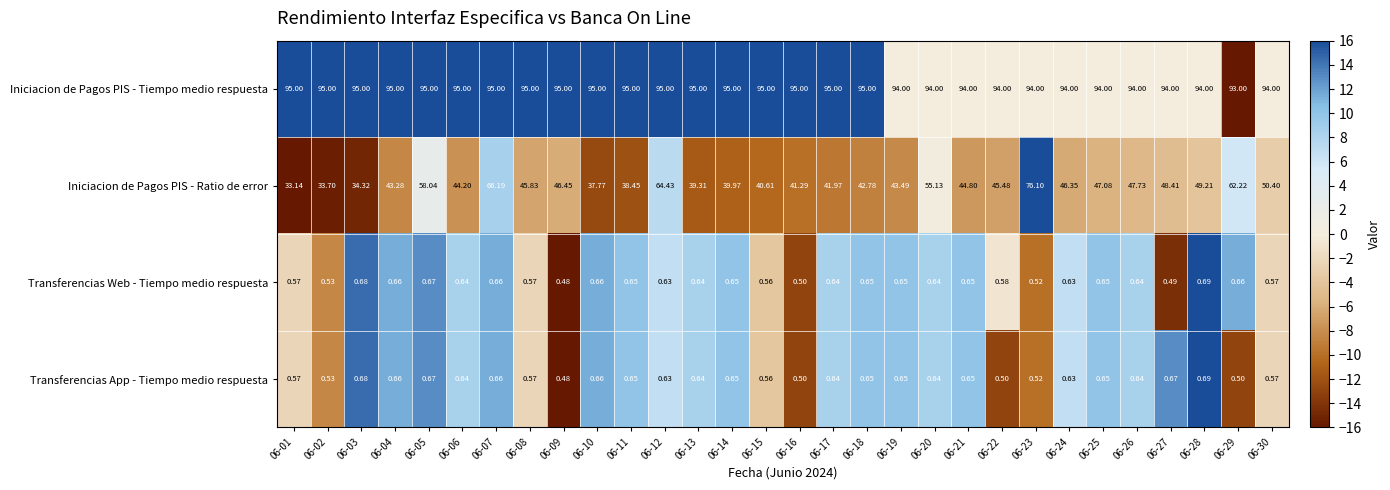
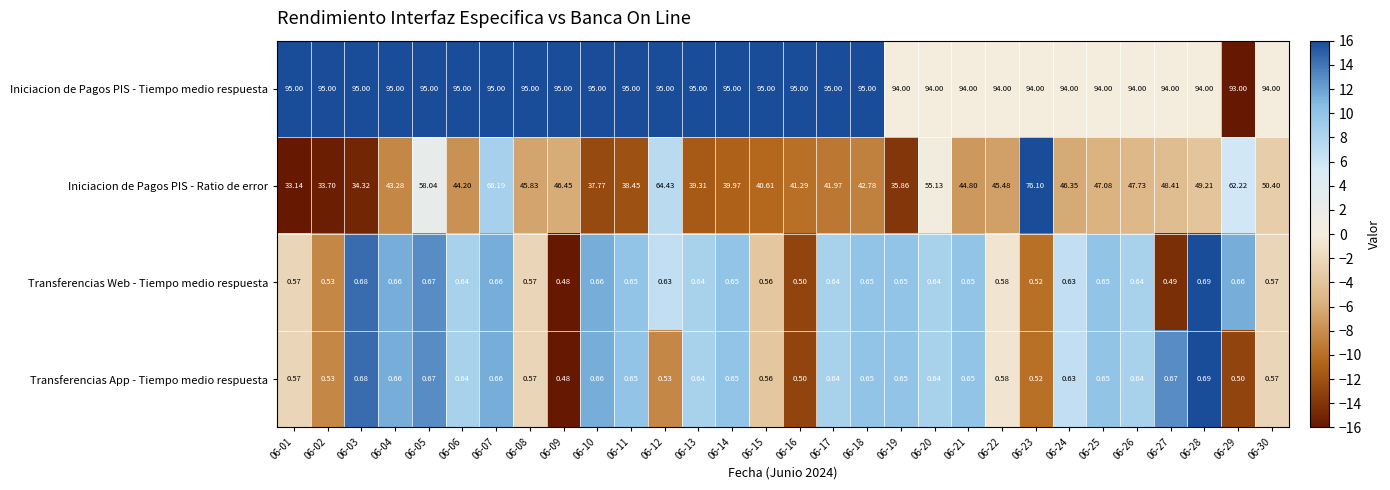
Iniciacion de Pagos PIS - Ratio de error, 06-19: 43.49 -> 35.86
Transferencias App - Tiempo medio respuesta, 06-12: 0.63 -> 0.53
Transferencias App - Tiempo medio respuesta, 06-22: 0.50 -> 0.58
